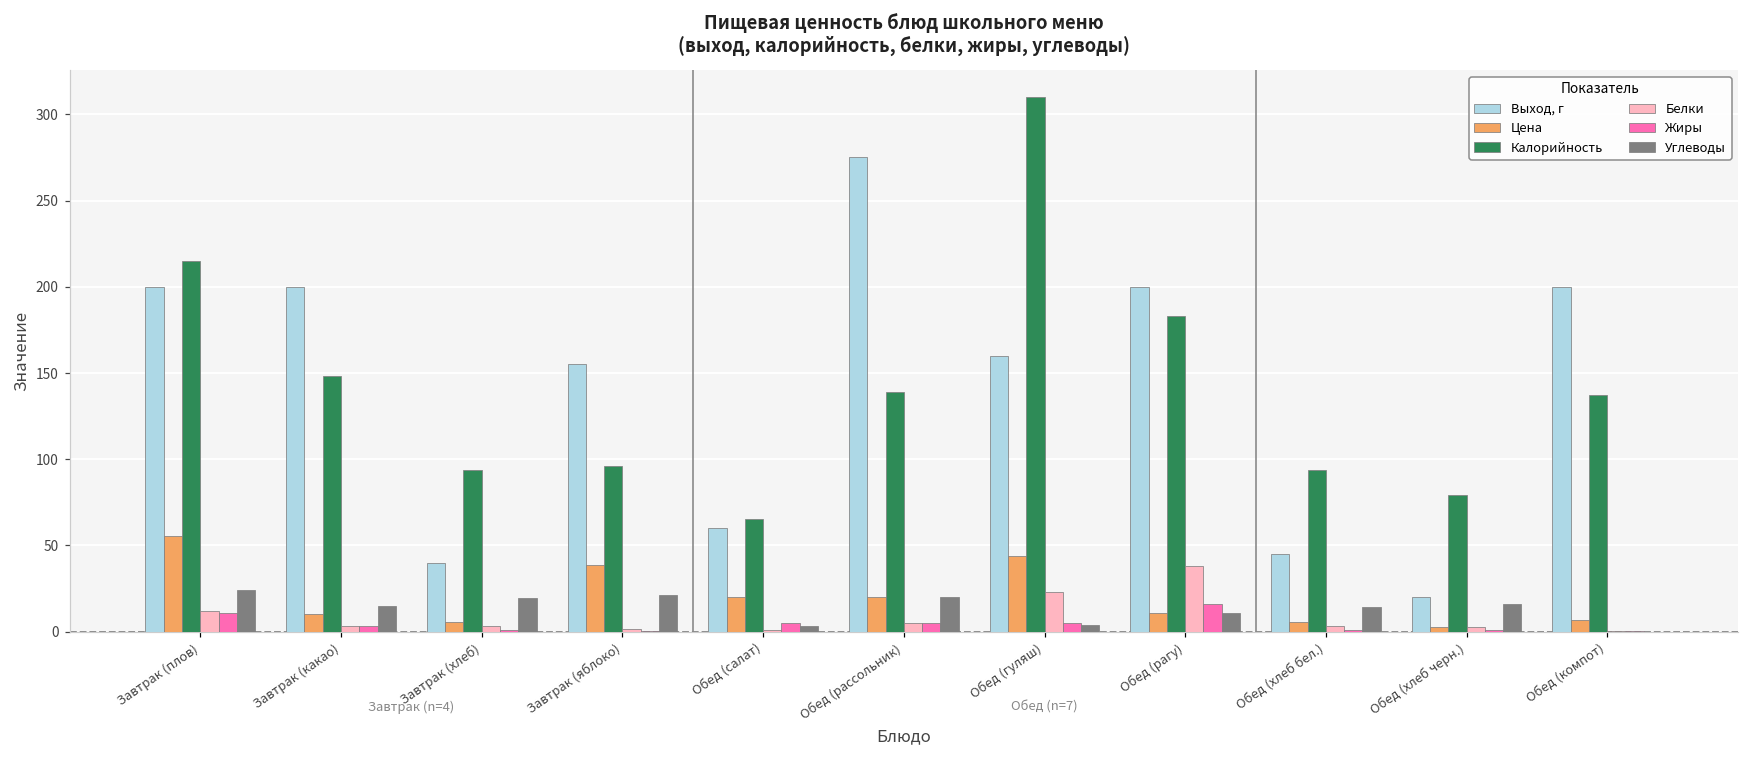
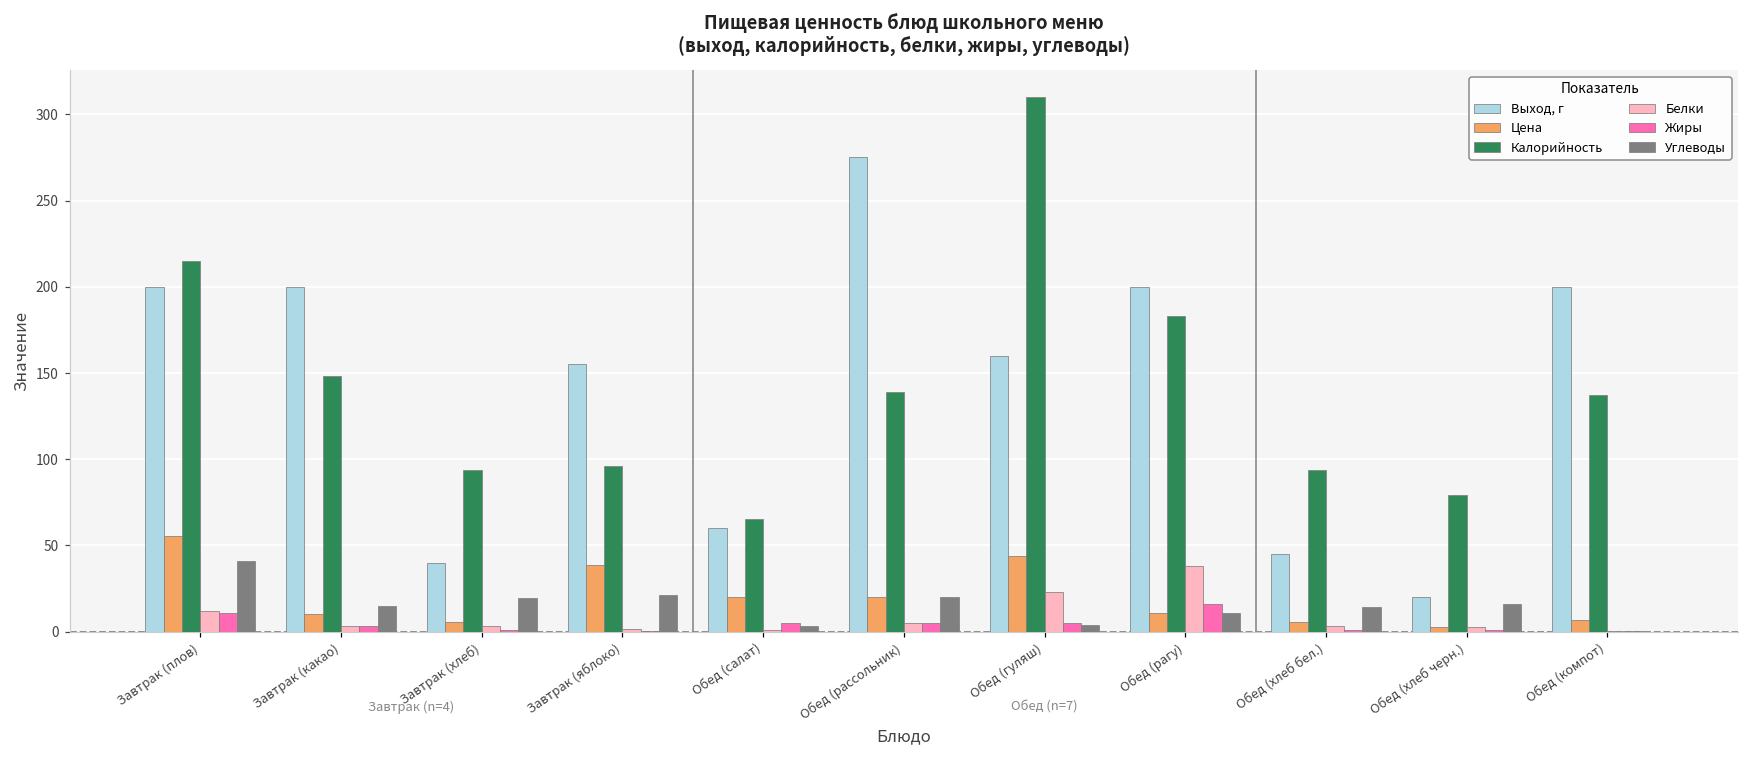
Углеводы, Завтрак (плов): 24 -> 41
